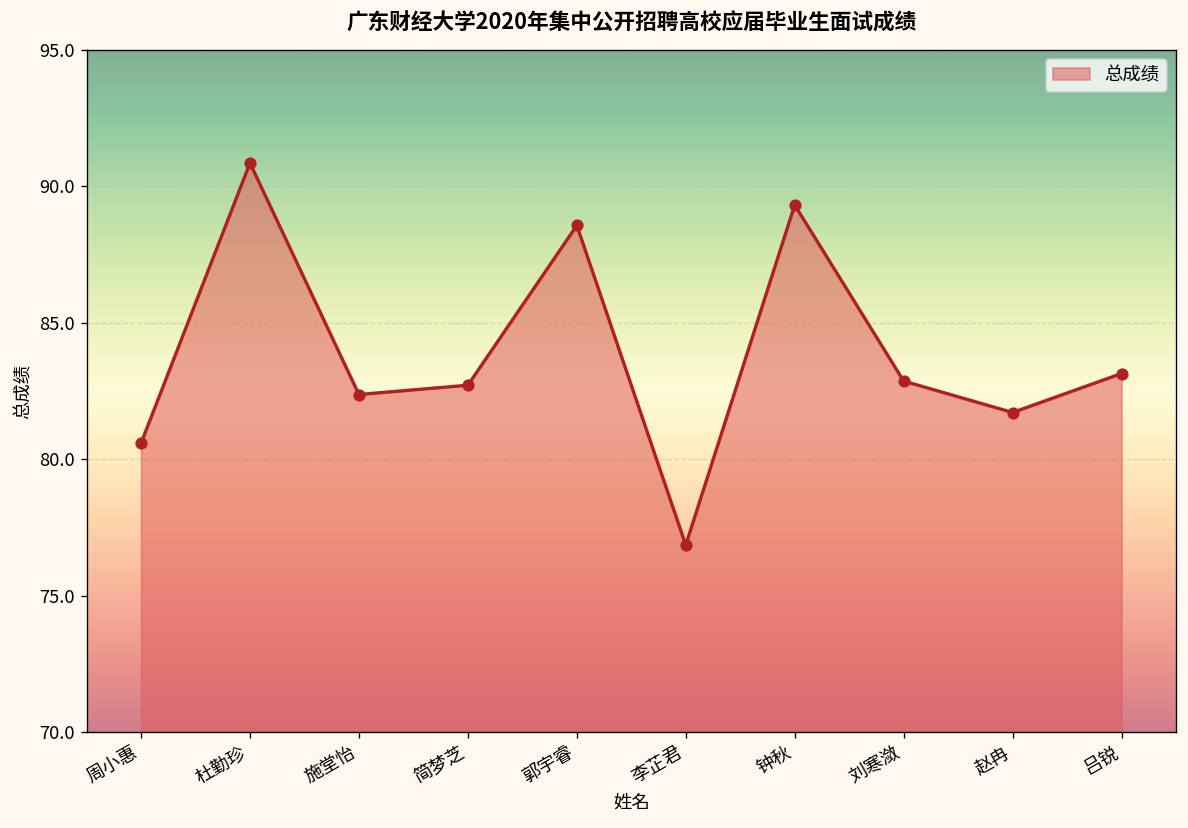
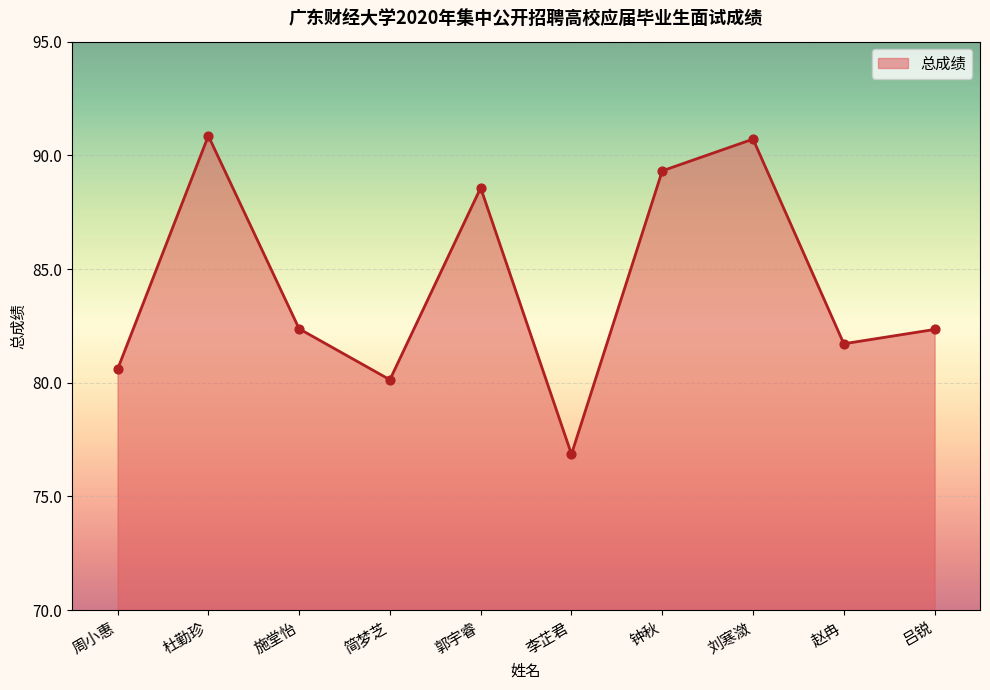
简梦芝: 82.7 -> 80.1
刘寒潋: 82.9 -> 90.7
吕锐: 83.1 -> 82.3
